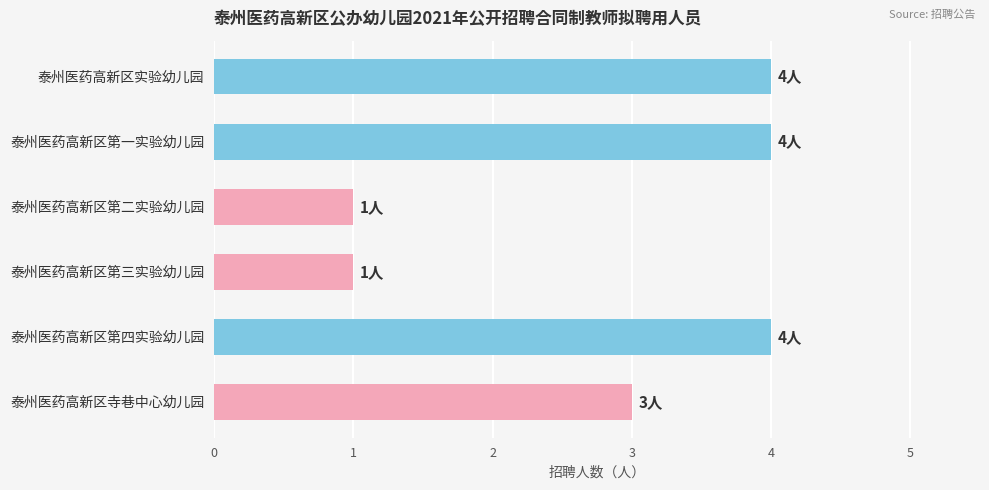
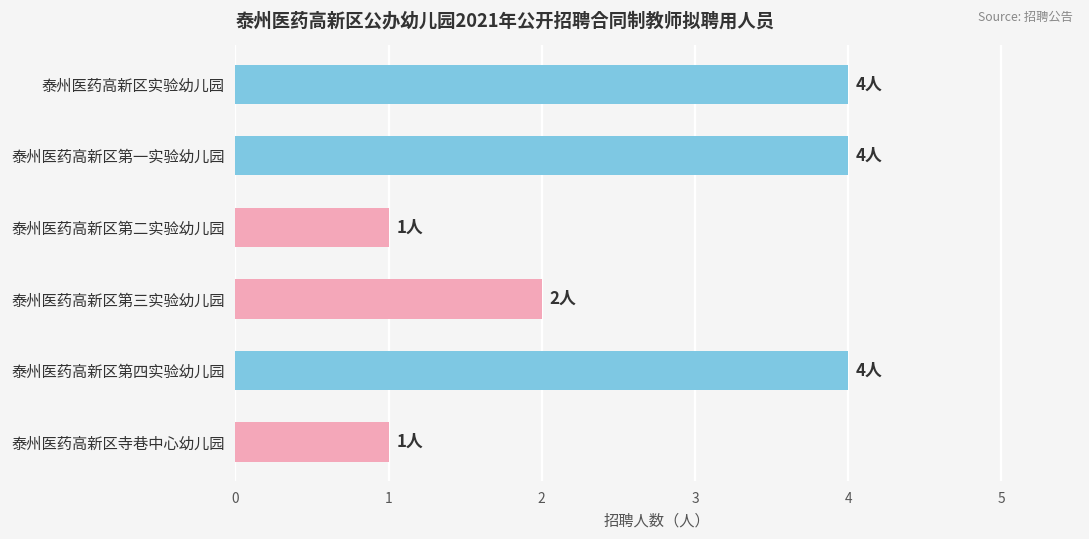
泰州医药高新区第三实验幼儿园: 1人 -> 2人
泰州医药高新区寺巷中心幼儿园: 3人 -> 1人
